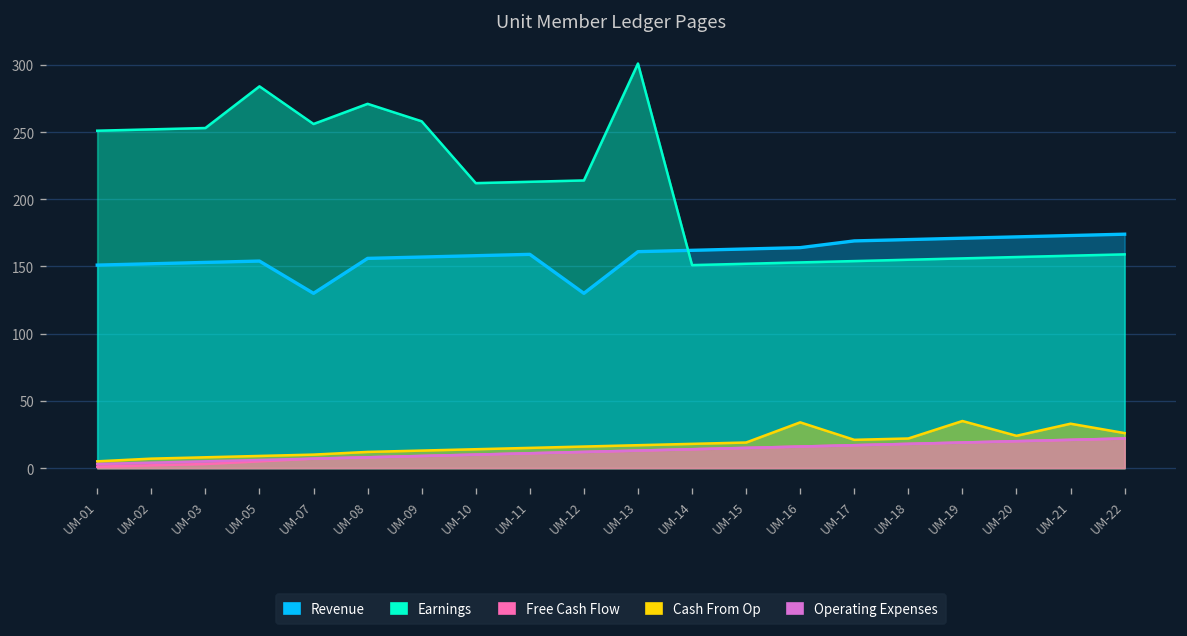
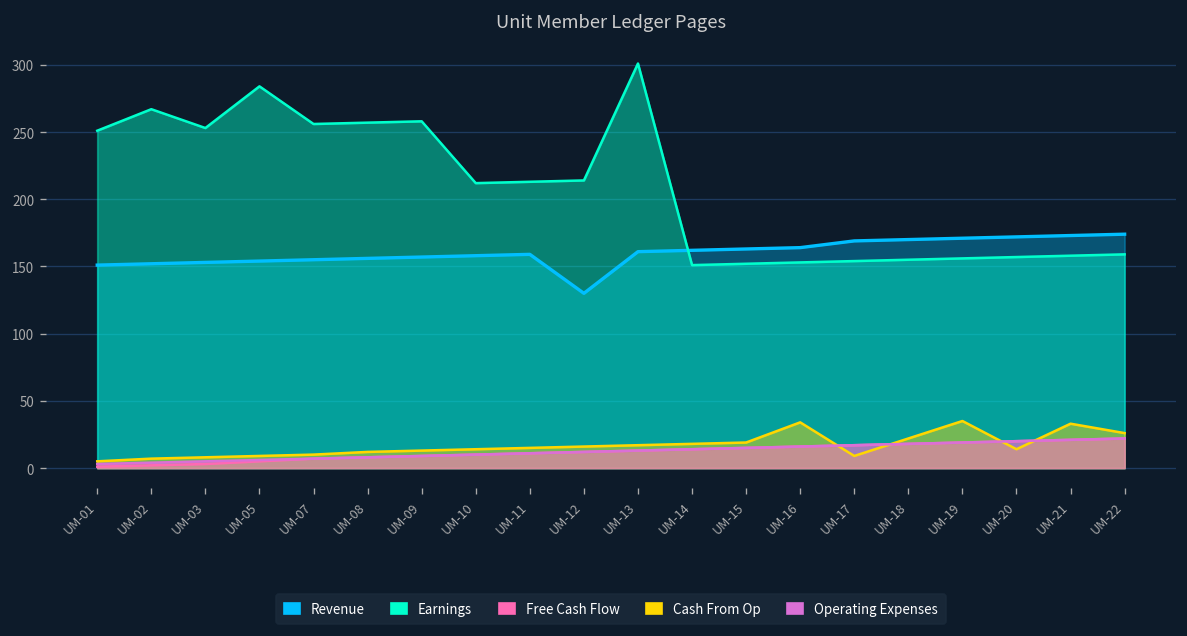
Earnings, UM-02: 252 -> 267
Revenue, UM-07: 130 -> 155
Earnings, UM-08: 271 -> 257
Cash From Op, UM-17: 21 -> 9
Cash From Op, UM-20: 24 -> 14
